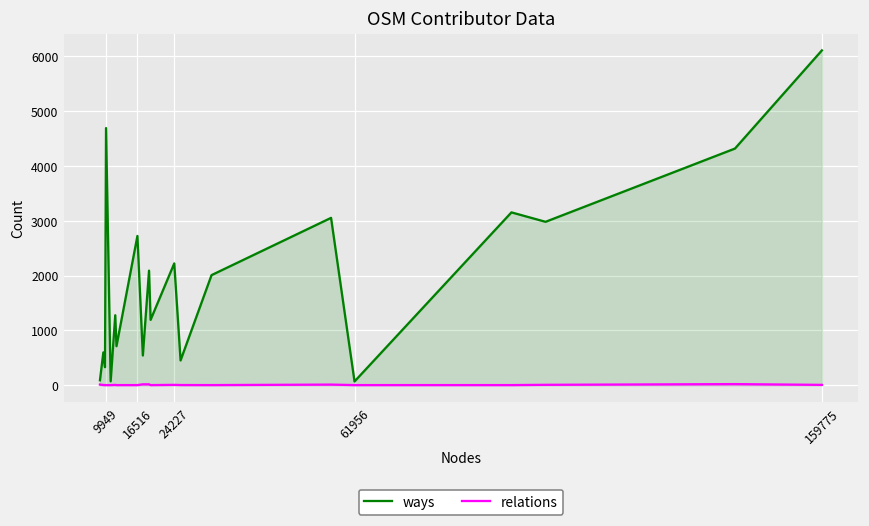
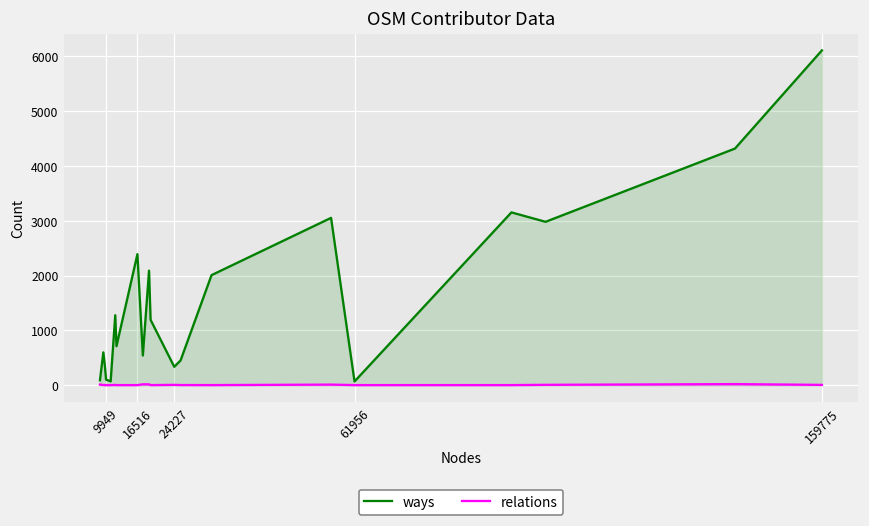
ways, 9949: 4700 -> 100
ways, 16516: 2700 -> 2400
ways, 24227: 2200 -> 300
